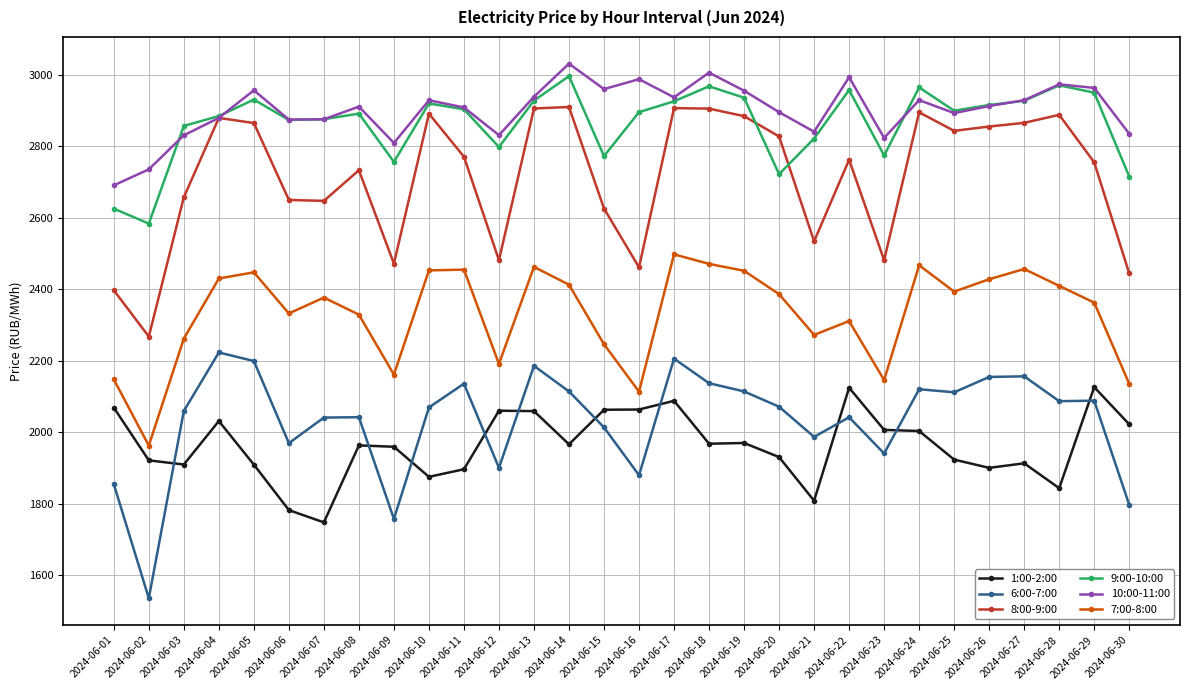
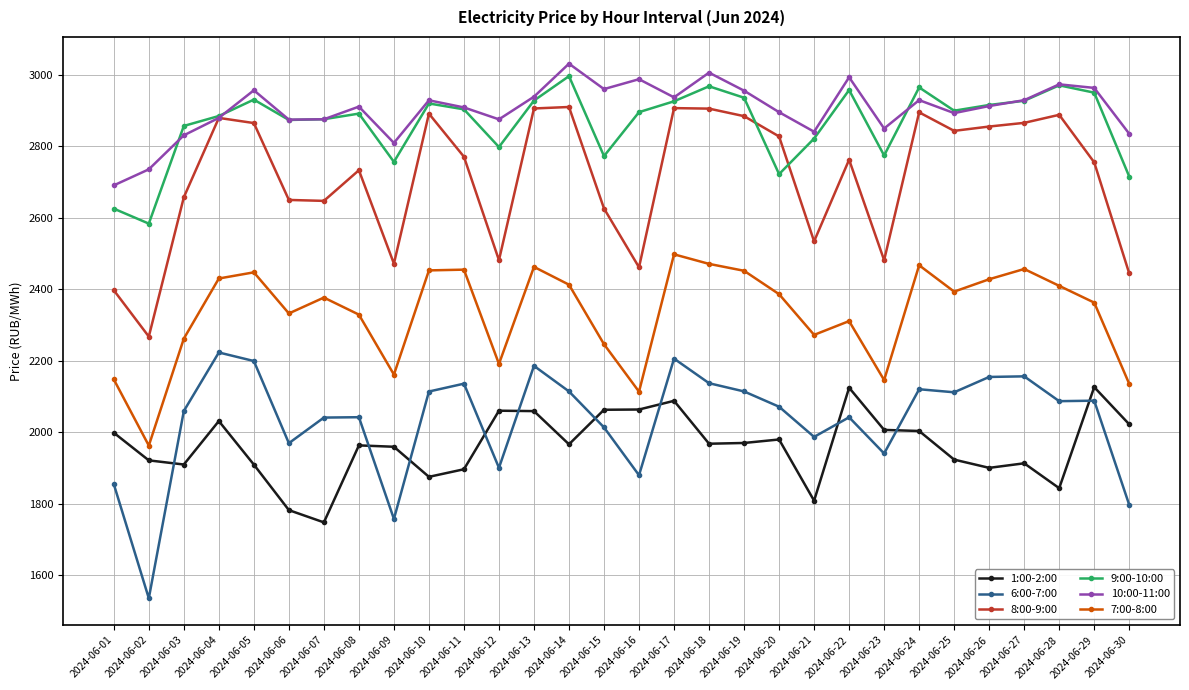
1:00-2:00, 2024-06-01: 2070 -> 2000
6:00-7:00, 2024-06-10: 2070 -> 2110
10:00-11:00, 2024-06-12: 2830 -> 2880
1:00-2:00, 2024-06-20: 1930 -> 1980
10:00-11:00, 2024-06-23: 2820 -> 2850
